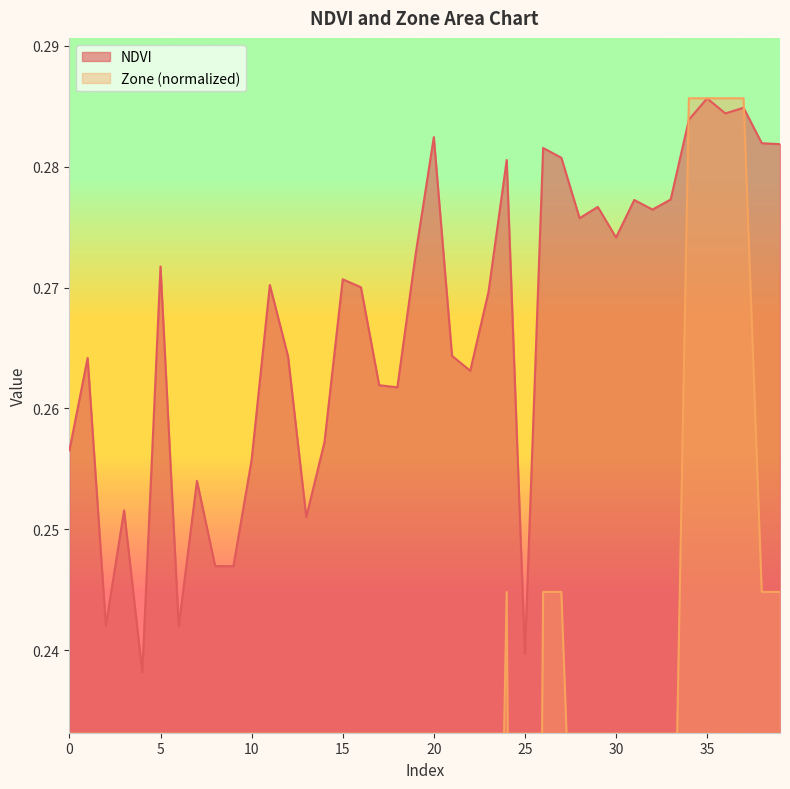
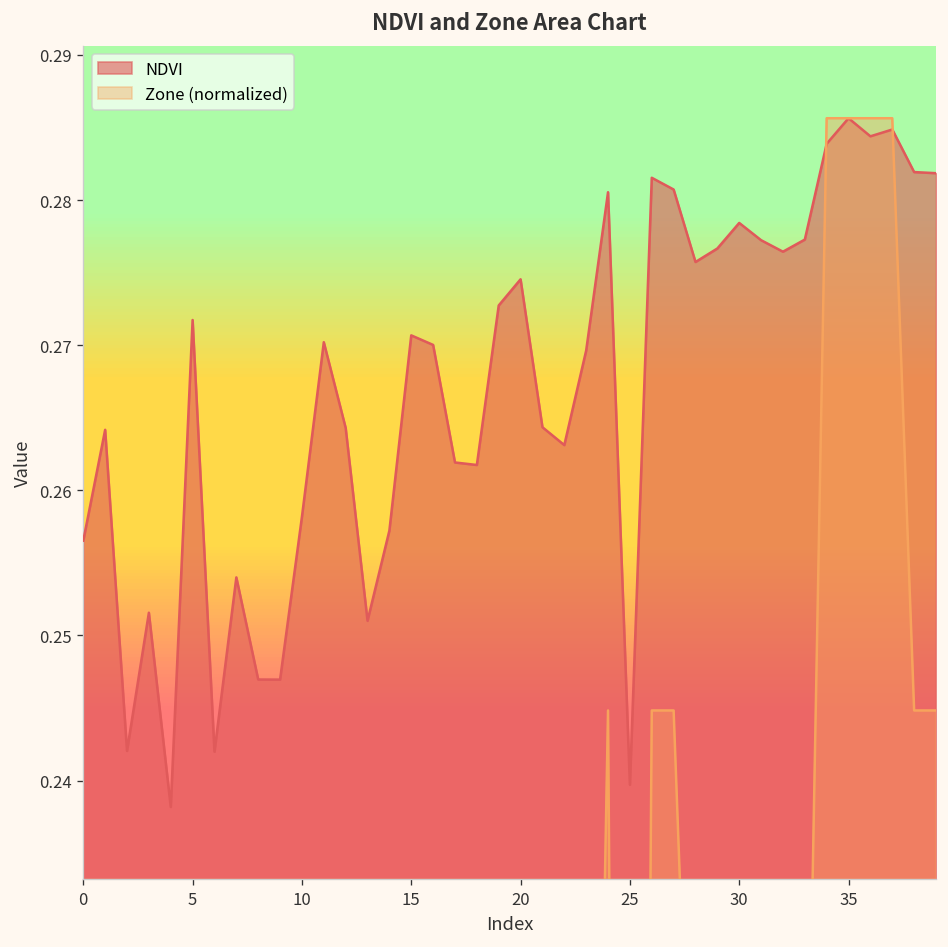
NDVI, 10: 0.2557 -> 0.2582
NDVI, 20: 0.2824 -> 0.2745
NDVI, 30: 0.2741 -> 0.2784
